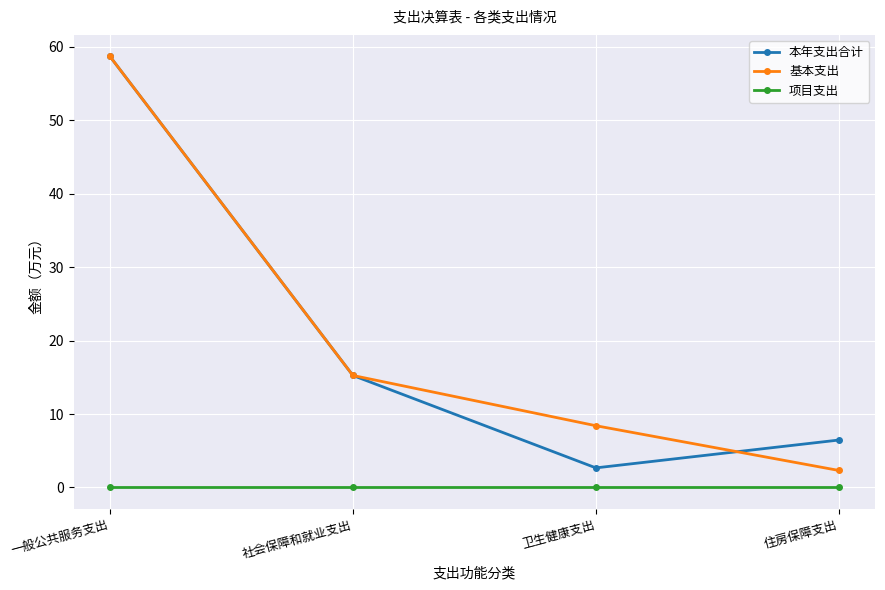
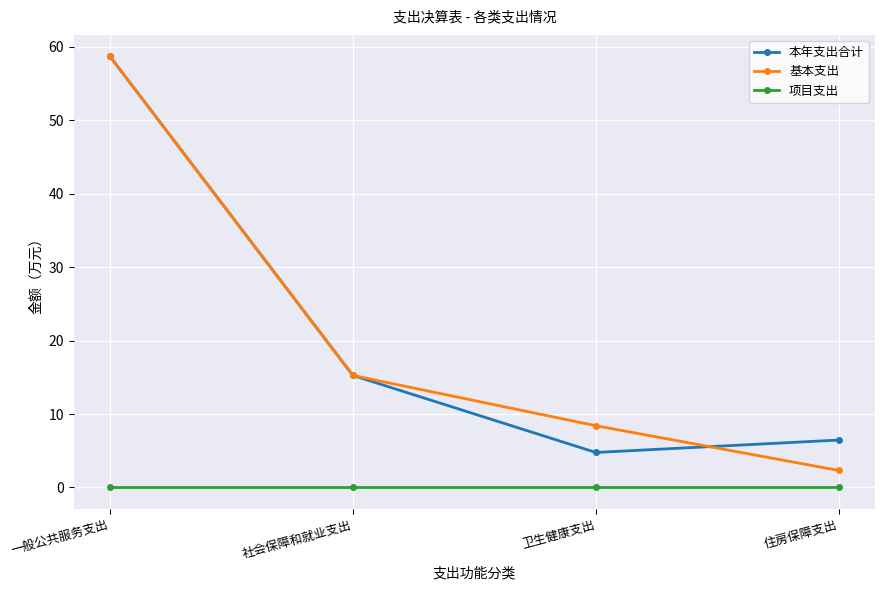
本年支出合计, 卫生健康支出: 3 -> 5
